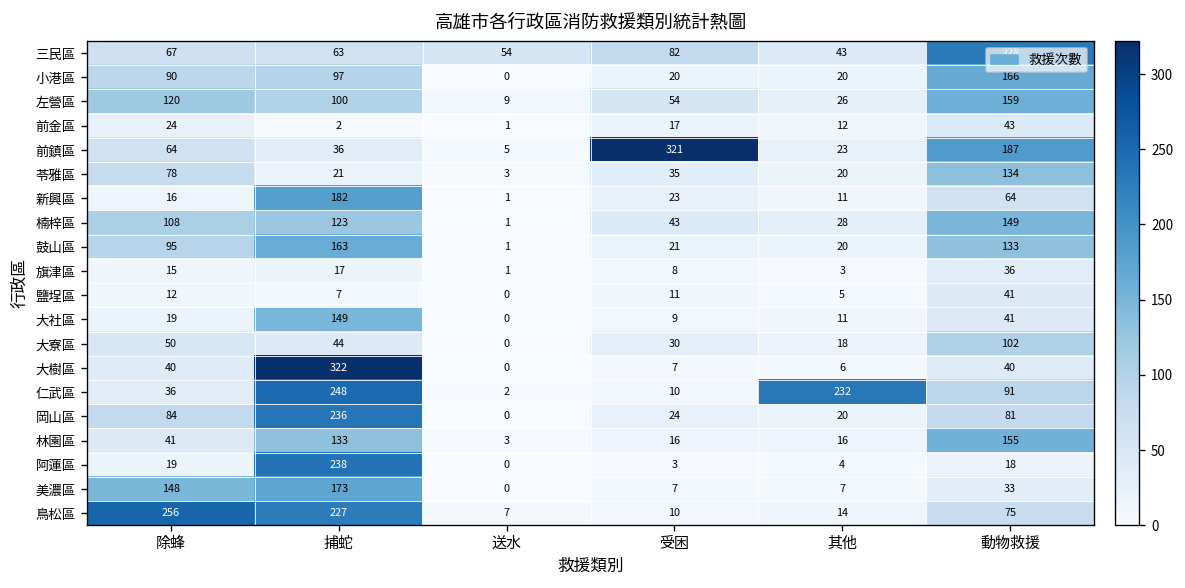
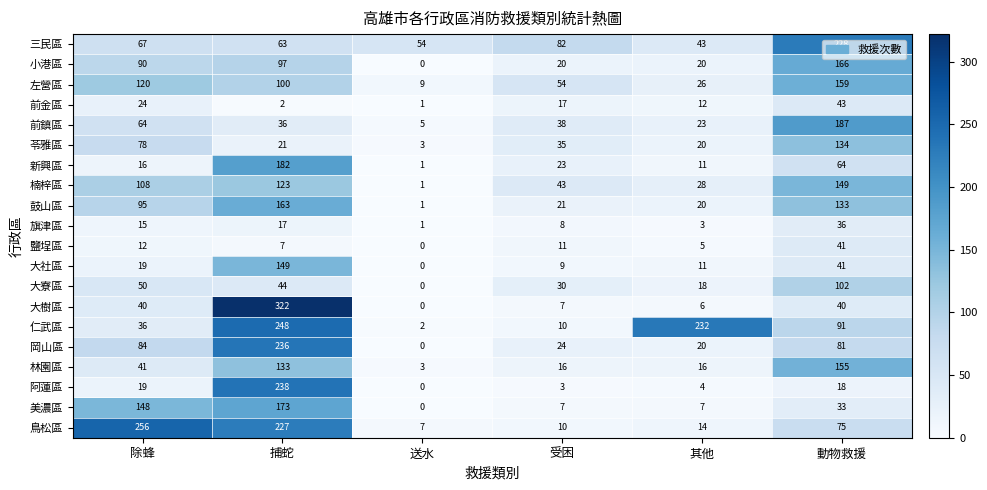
前鎮區, 受困: 321 -> 38
